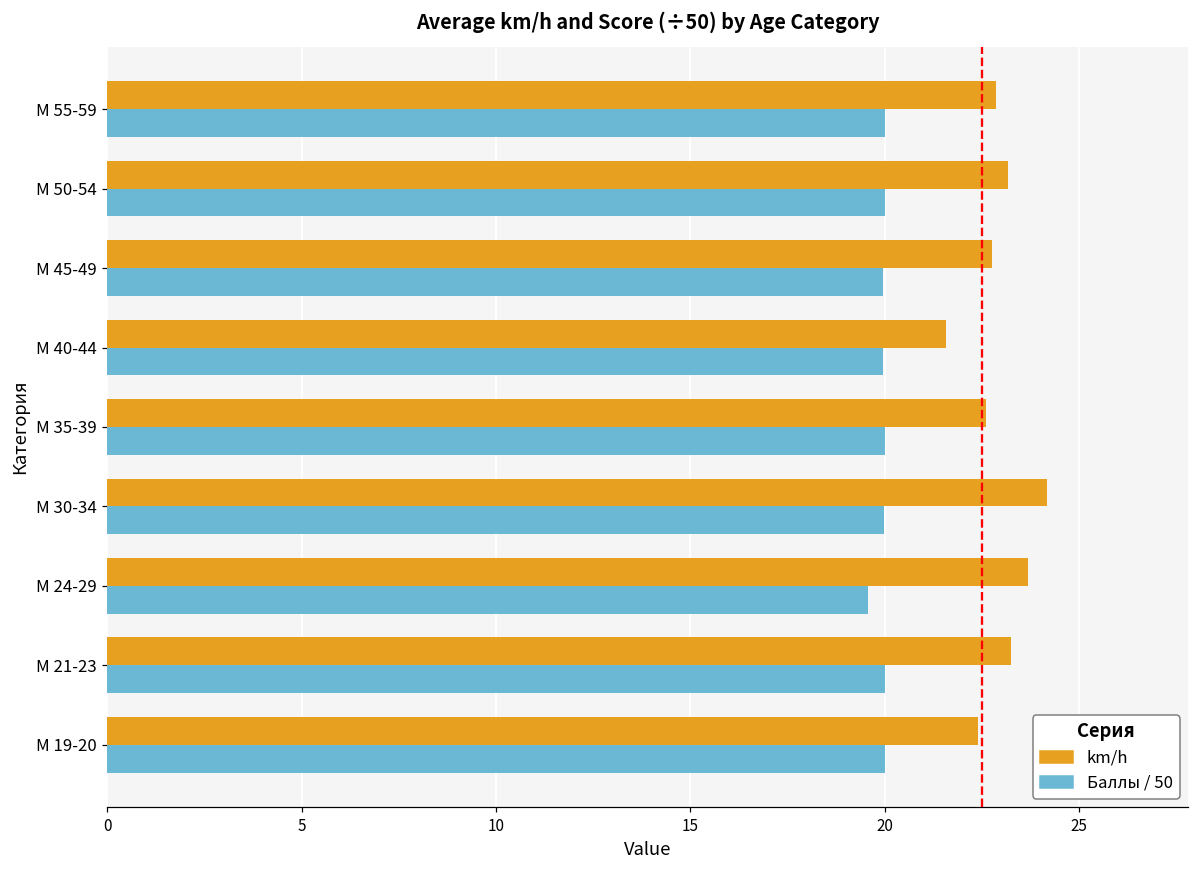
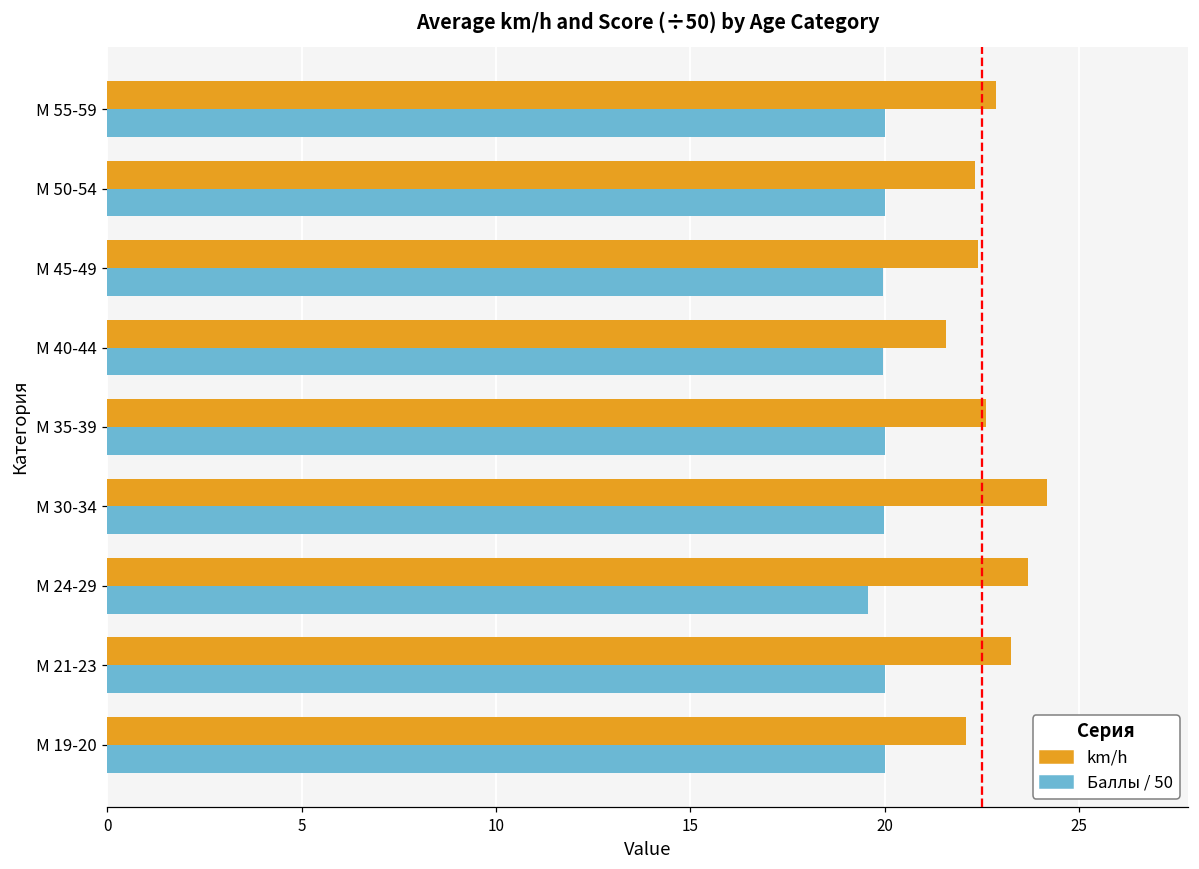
km/h, М 50-54: 23.2 -> 22.3
km/h, М 45-49: 22.7 -> 22.4
km/h, М 19-20: 22.4 -> 22.1
